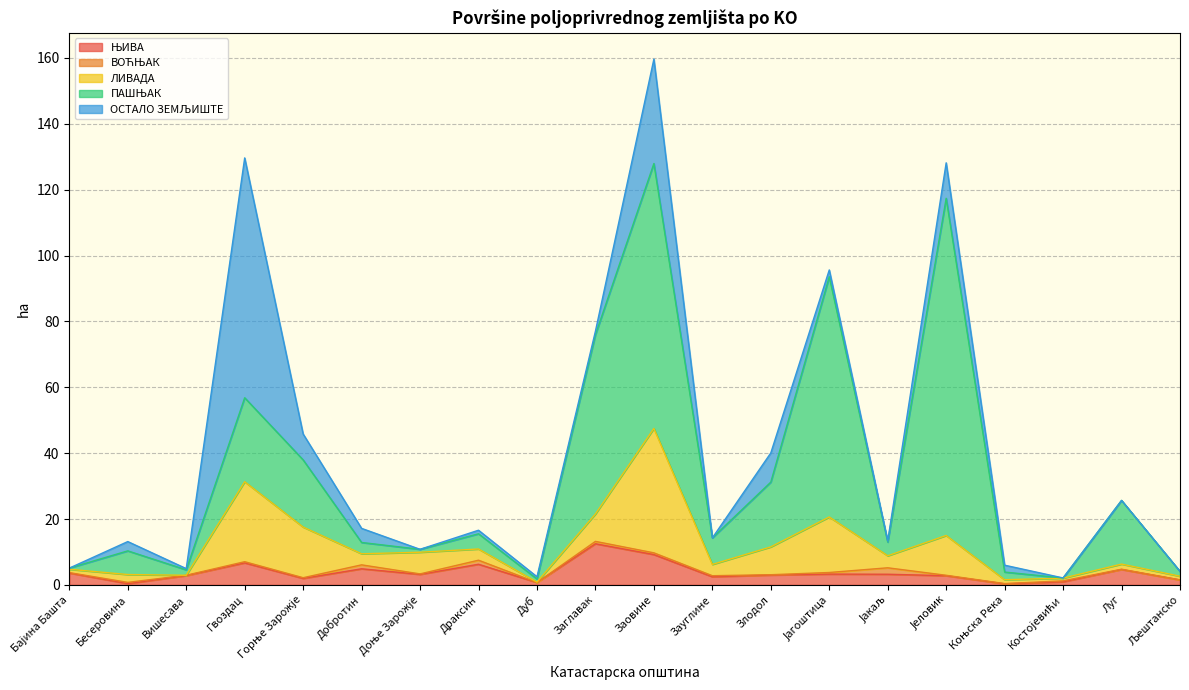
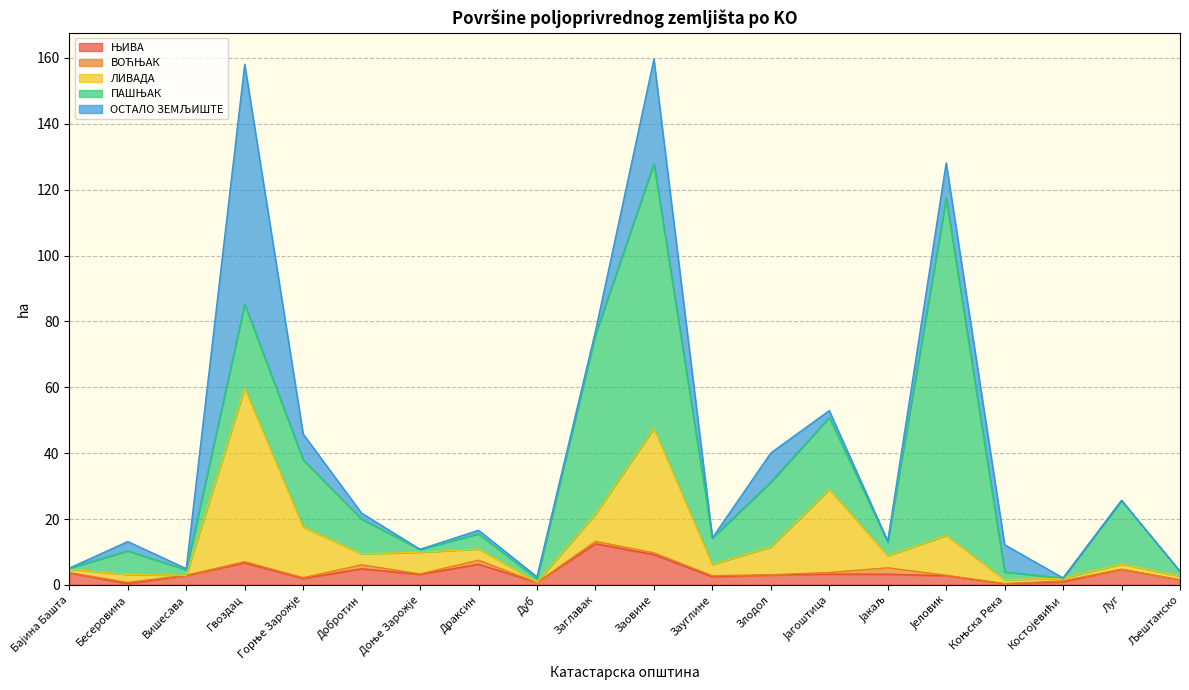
ЛИВАДА, Гвоздац: 24 -> 53
ПАШЊАК, Добротин: 3 -> 11
ОСТАЛО ЗЕМЉИШТЕ, Добротин: 4 -> 2
ЛИВАДА, Јагоштица: 17 -> 25
ПАШЊАК, Јагоштица: 73 -> 22
ОСТАЛО ЗЕМЉИШТЕ, Коњска Река: 2 -> 8
